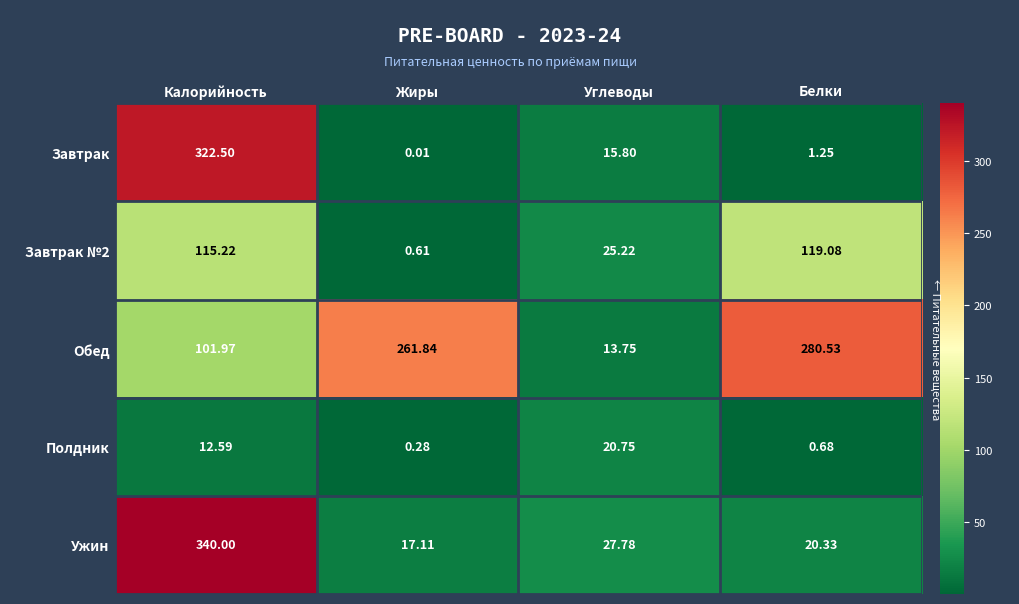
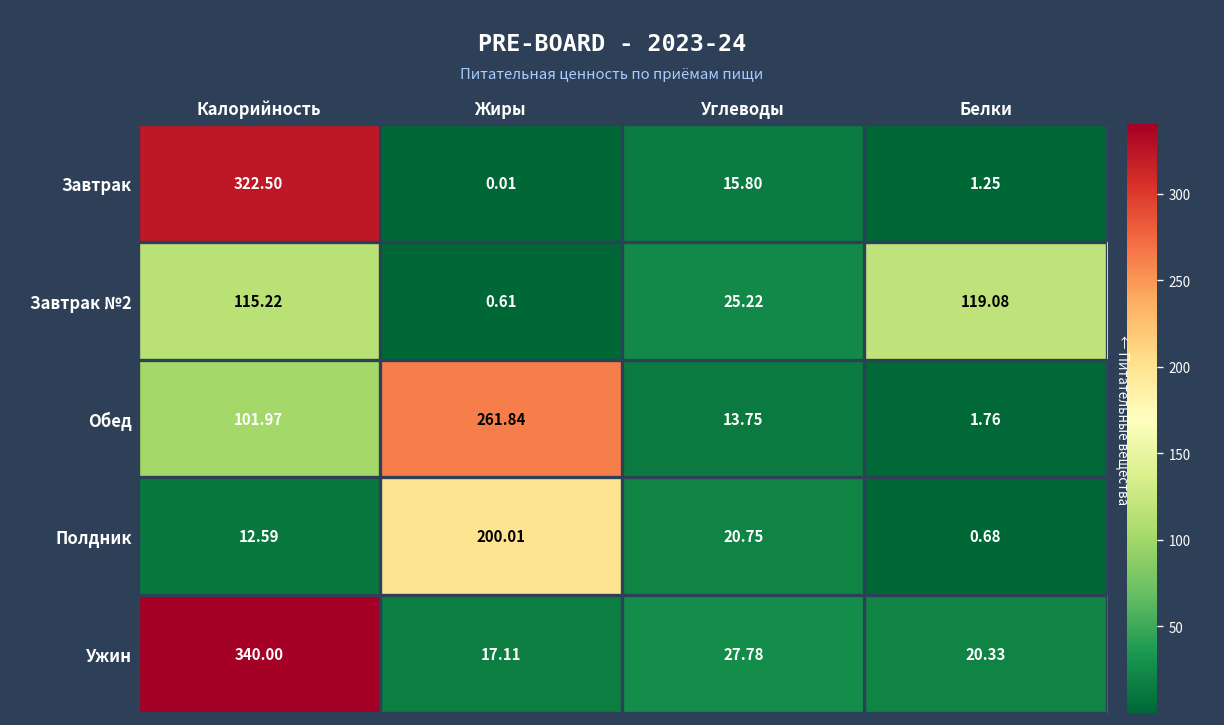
Обед, Белки: 280.53 -> 1.76
Полдник, Жиры: 0.28 -> 200.01
